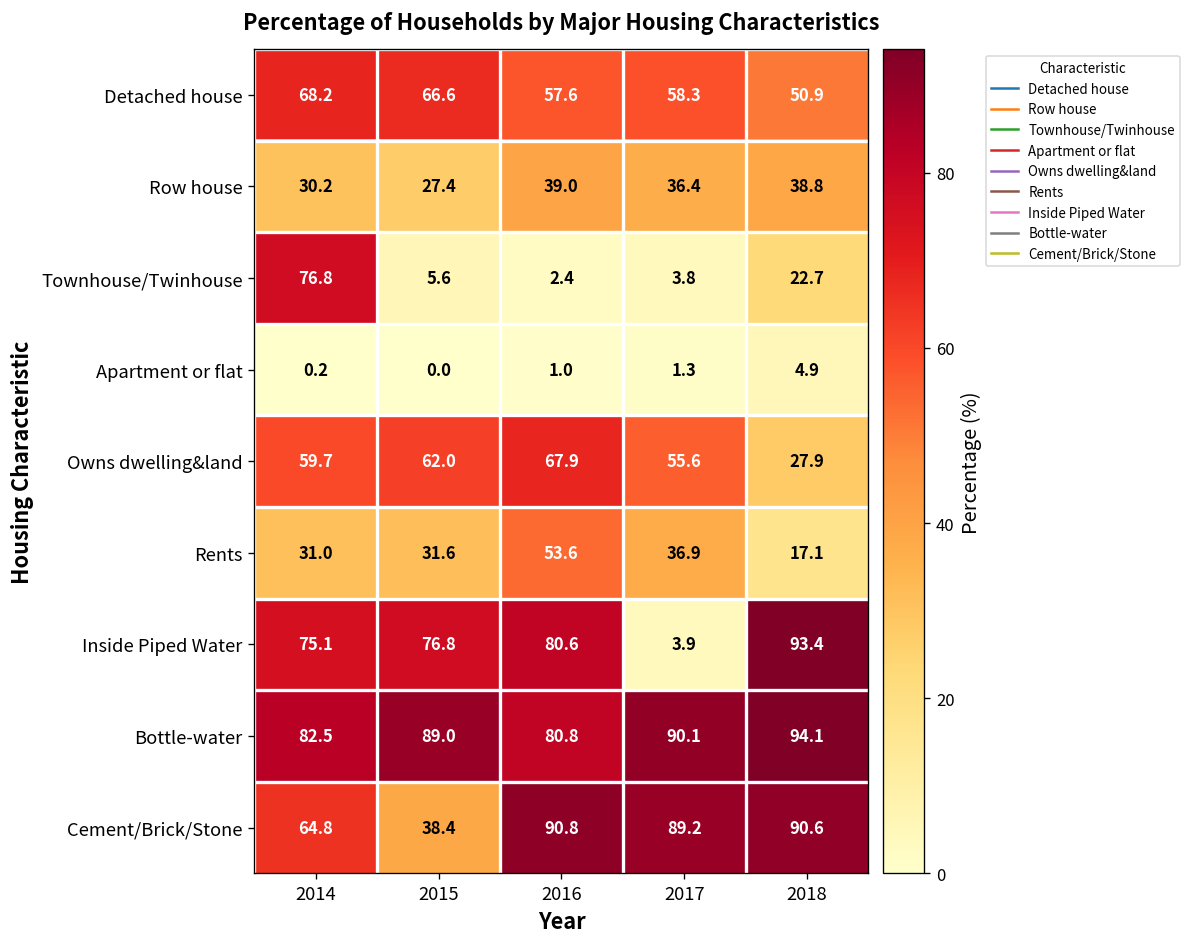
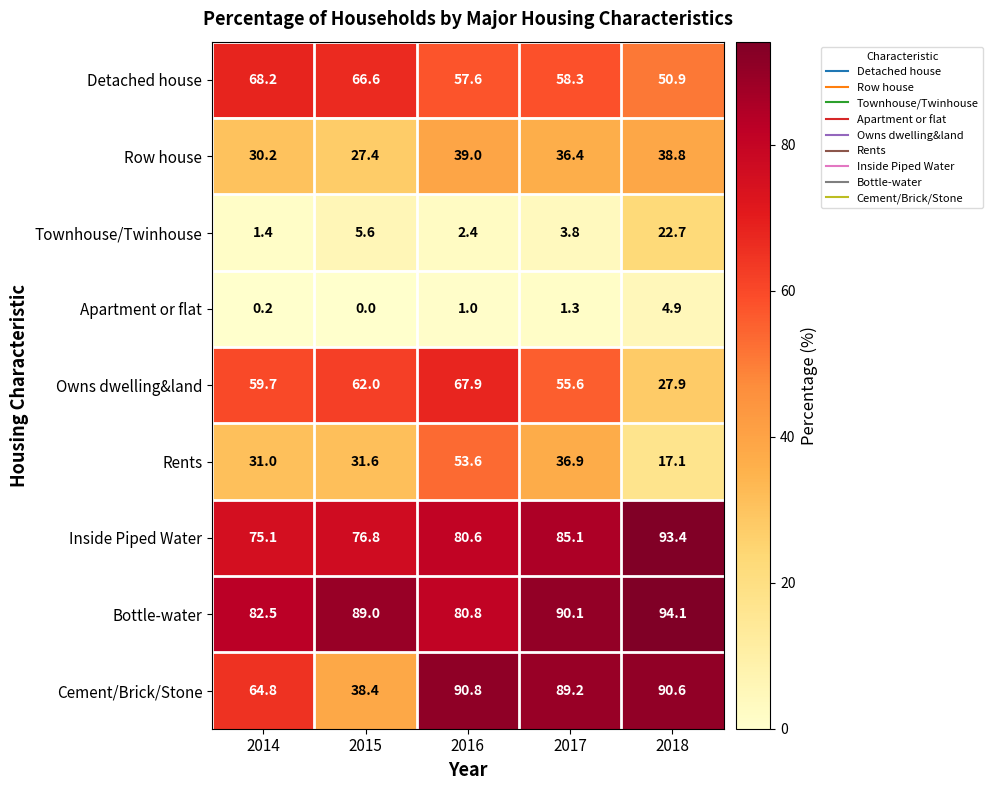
Townhouse/Twinhouse, 2014: 76.8 -> 1.4
Inside Piped Water, 2017: 3.9 -> 85.1
